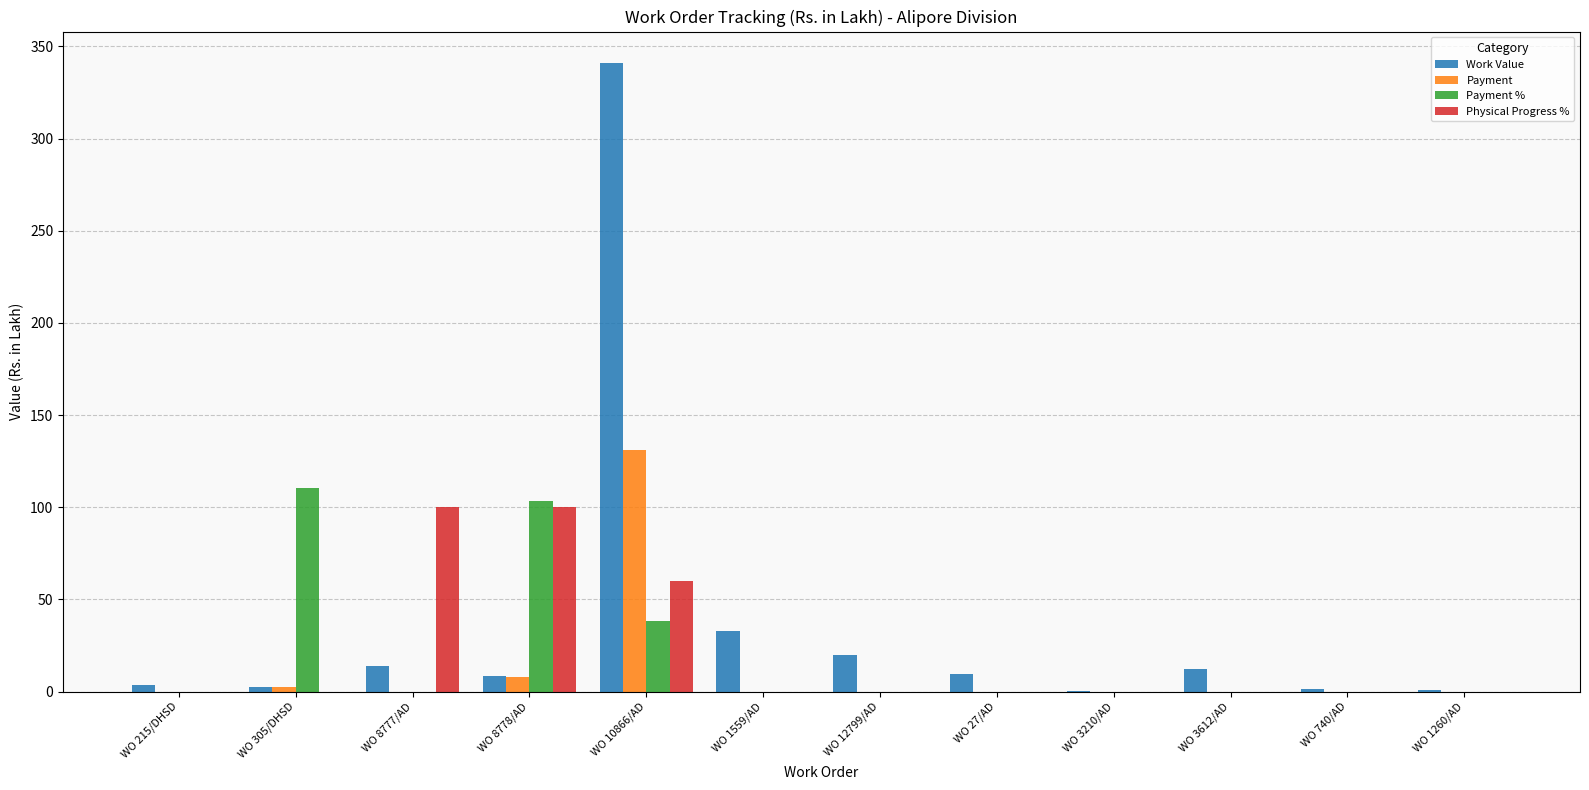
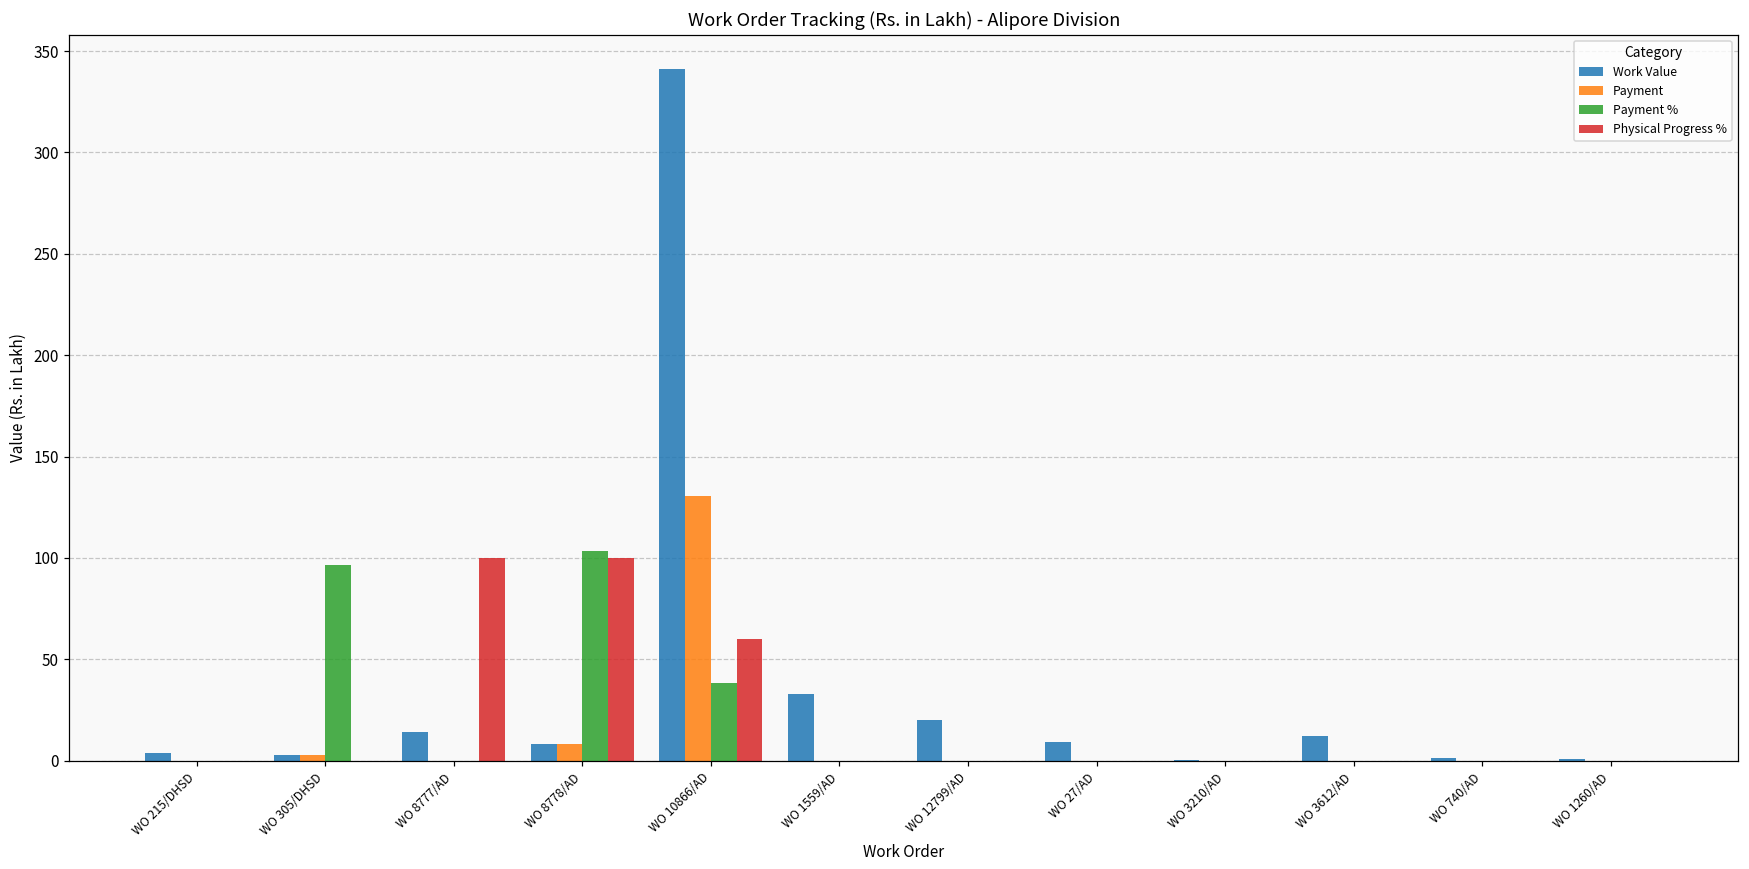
Payment %, WO 305/DHSD: 111 -> 97
